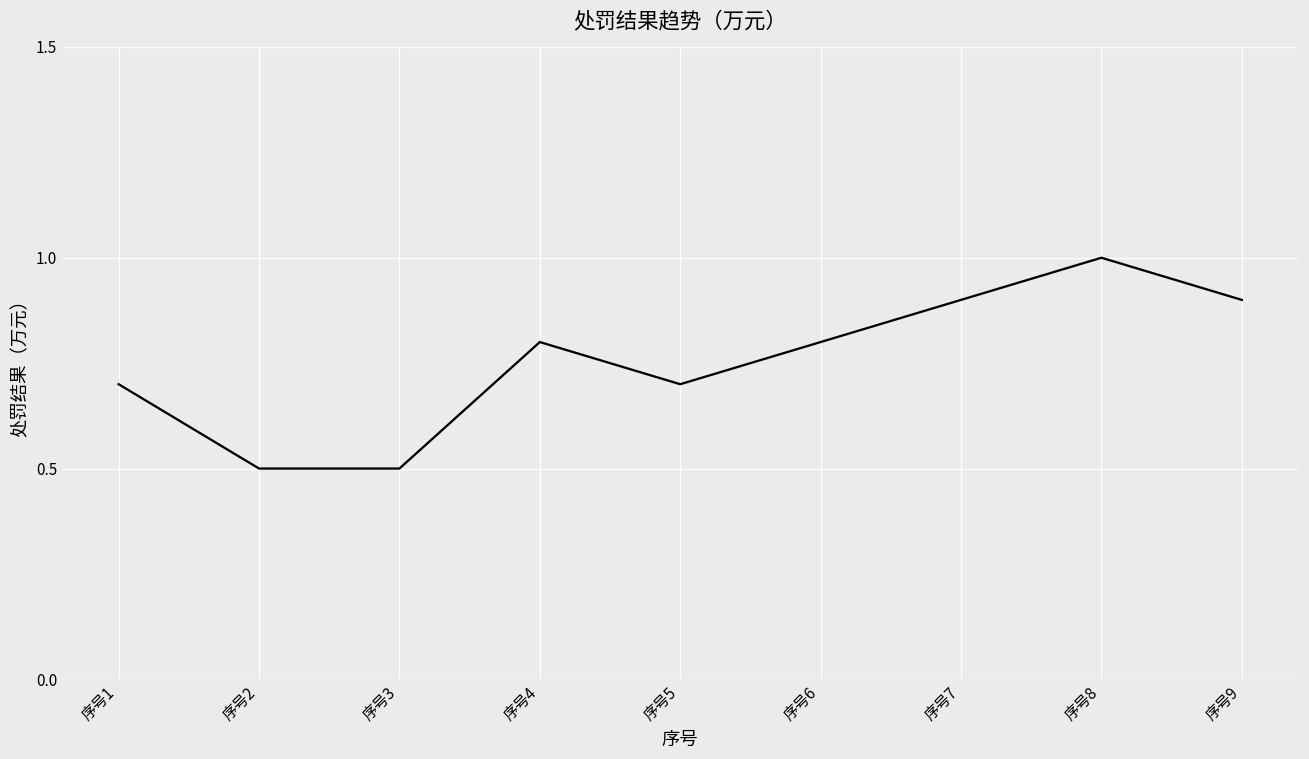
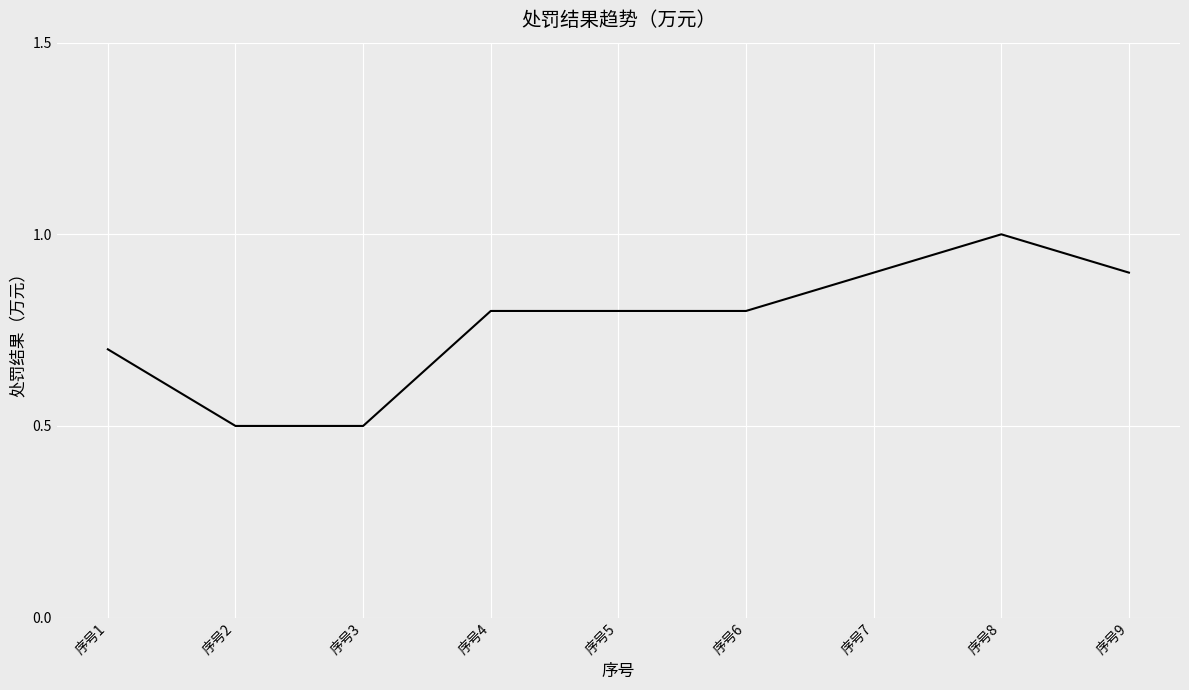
序号5: 0.7 -> 0.8
